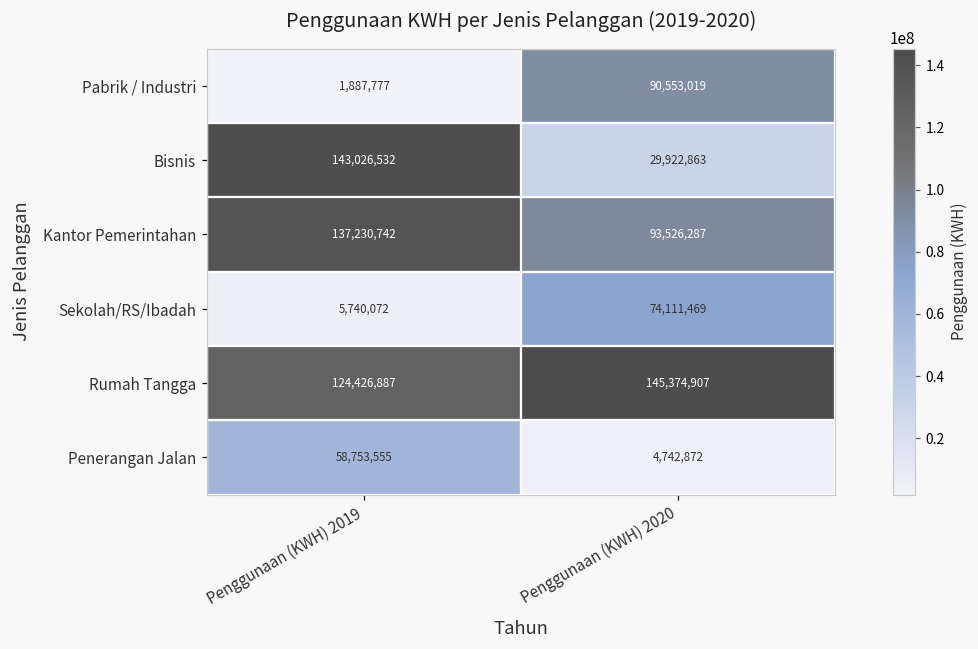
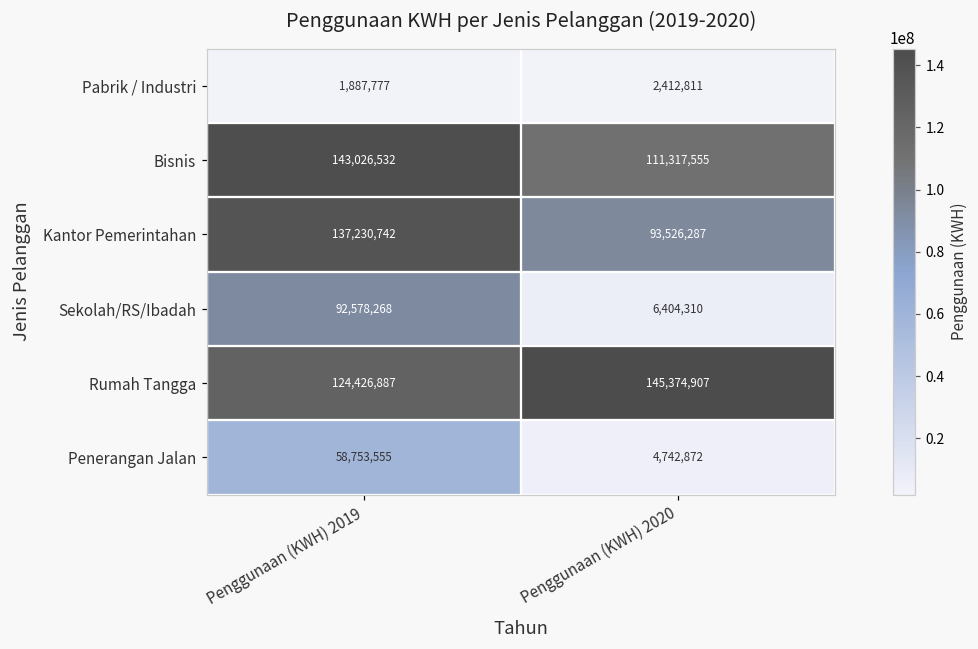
Pabrik / Industri, Penggunaan (KWH) 2020: 90,553,019 -> 2,412,811
Bisnis, Penggunaan (KWH) 2020: 29,922,863 -> 111,317,555
Sekolah/RS/Ibadah, Penggunaan (KWH) 2019: 5,740,072 -> 92,578,268
Sekolah/RS/Ibadah, Penggunaan (KWH) 2020: 74,111,469 -> 6,404,310
